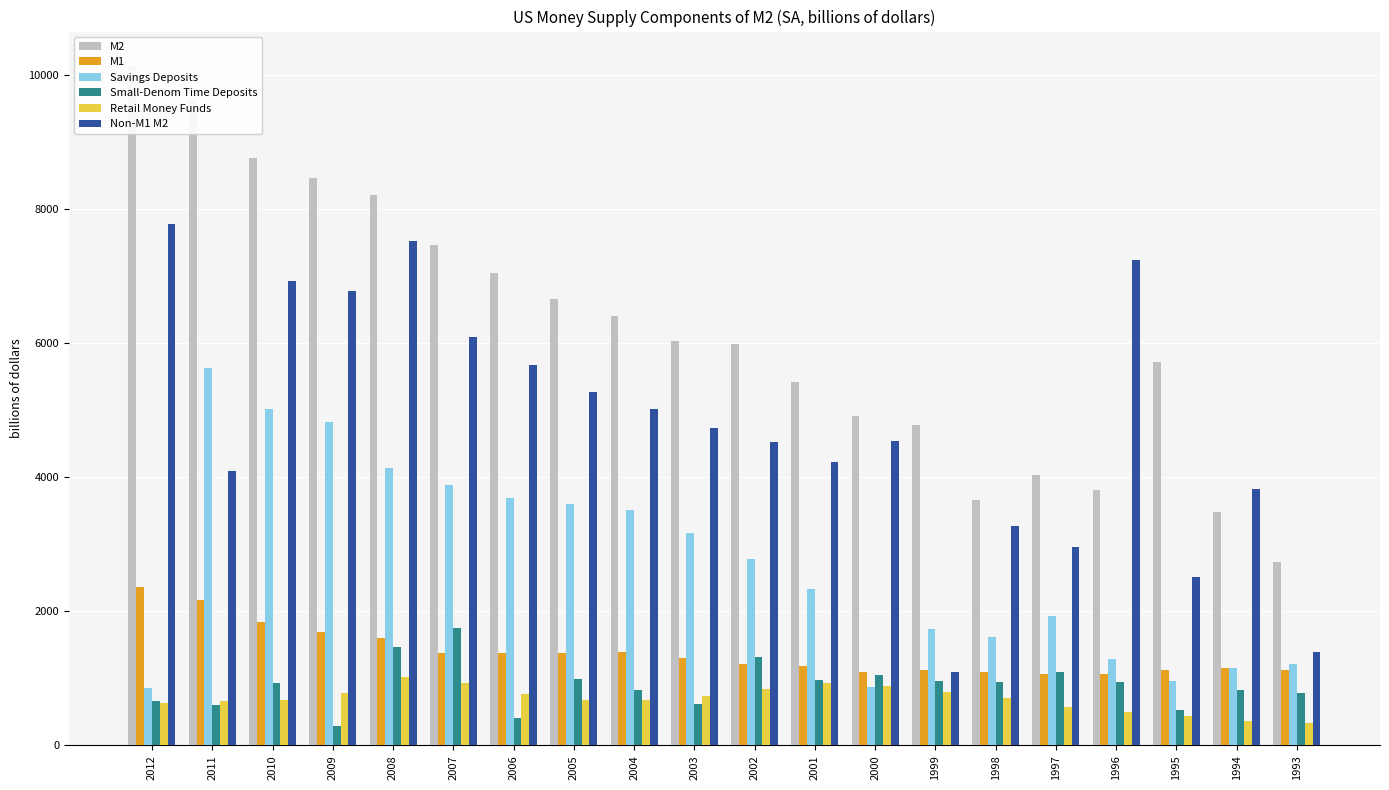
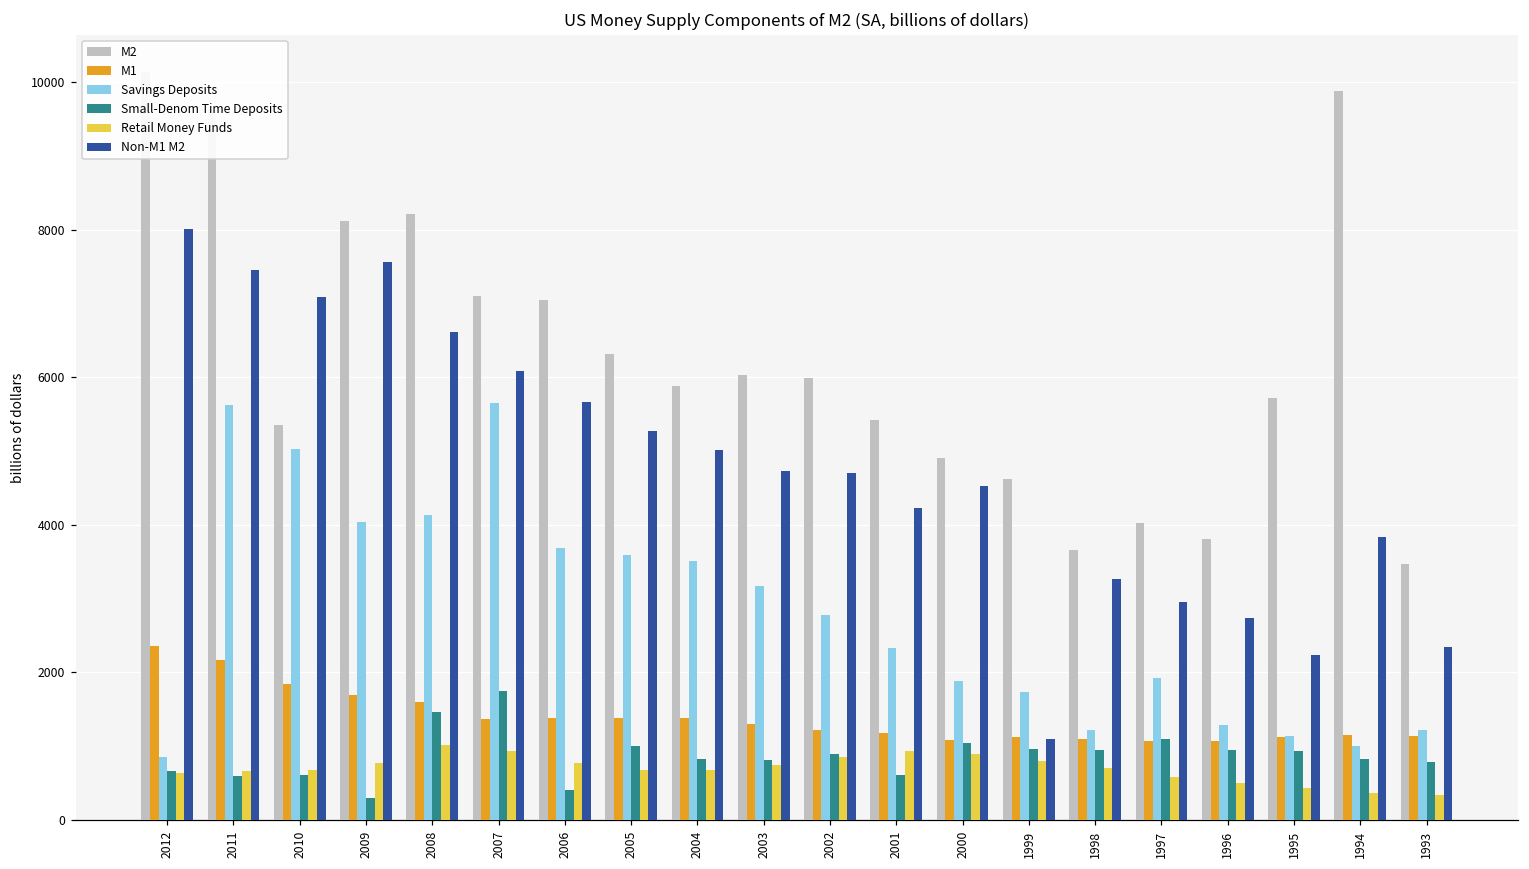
Non-M1 M2, 2012: 7800 -> 8000
Non-M1 M2, 2011: 4100 -> 7400
M2, 2010: 8800 -> 5400
Small-Denom Time Deposits, 2010: 900 -> 600
Non-M1 M2, 2010: 6900 -> 7100
M2, 2009: 8500 -> 8100
Savings Deposits, 2009: 4800 -> 4000
Non-M1 M2, 2009: 6800 -> 7600
Non-M1 M2, 2008: 7500 -> 6600
M2, 2007: 7500 -> 7100
Savings Deposits, 2007: 3900 -> 5700
M2, 2005: 6700 -> 6300
M2, 2004: 6400 -> 5900
Small-Denom Time Deposits, 2003: 600 -> 800
Small-Denom Time Deposits, 2002: 1300 -> 900
Non-M1 M2, 2002: 4500 -> 4700
Small-Denom Time Deposits, 2001: 1000 -> 600
Savings Deposits, 2000: 900 -> 1900
M2, 1999: 4800 -> 4600
Savings Deposits, 1998: 1600 -> 1200
Non-M1 M2, 1996: 7200 -> 2700
Savings Deposits, 1995: 1000 -> 1100
Small-Denom Time Deposits, 1995: 500 -> 900
Non-M1 M2, 1995: 2500 -> 2200
M2, 1994: 3500 -> 9900
Savings Deposits, 1994: 1100 -> 1000
M2, 1993: 2700 -> 3500
Non-M1 M2, 1993: 1400 -> 2300
